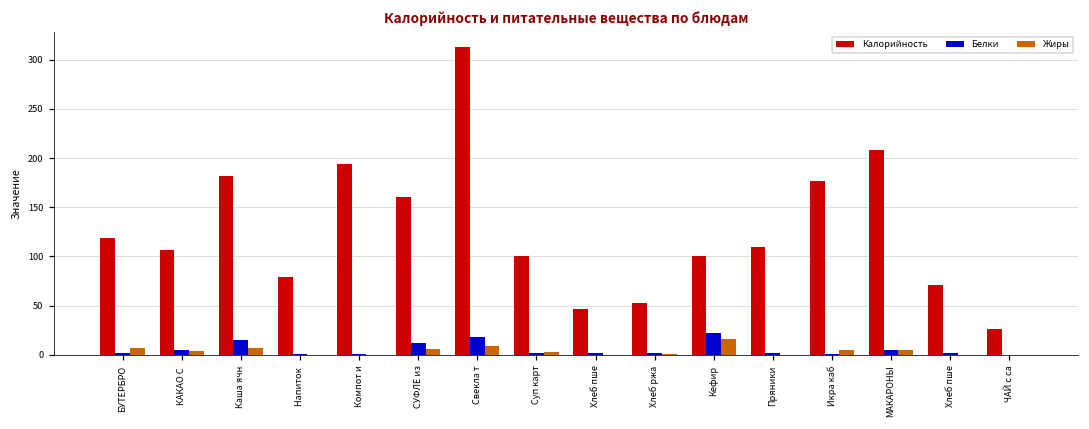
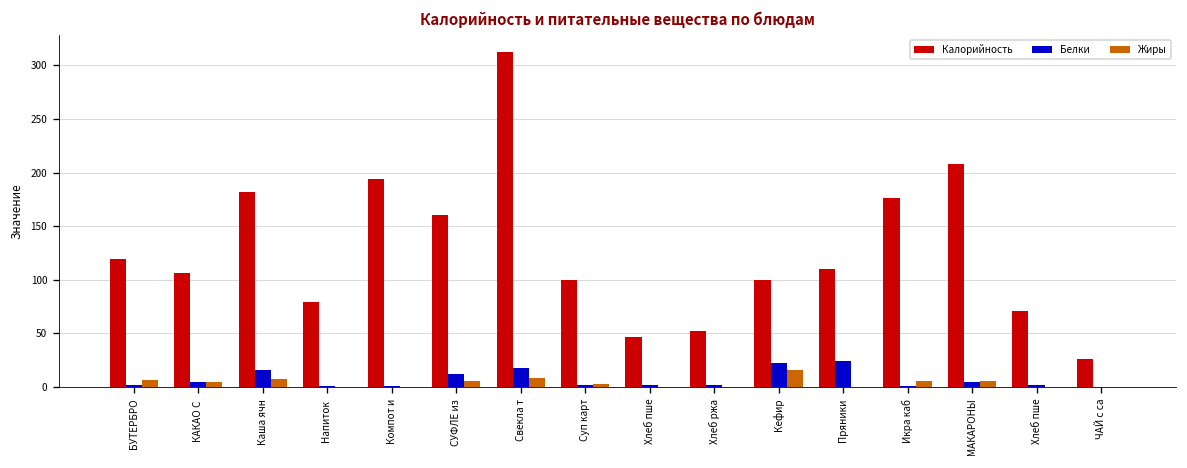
Белки, Пряники: 0 -> 20
